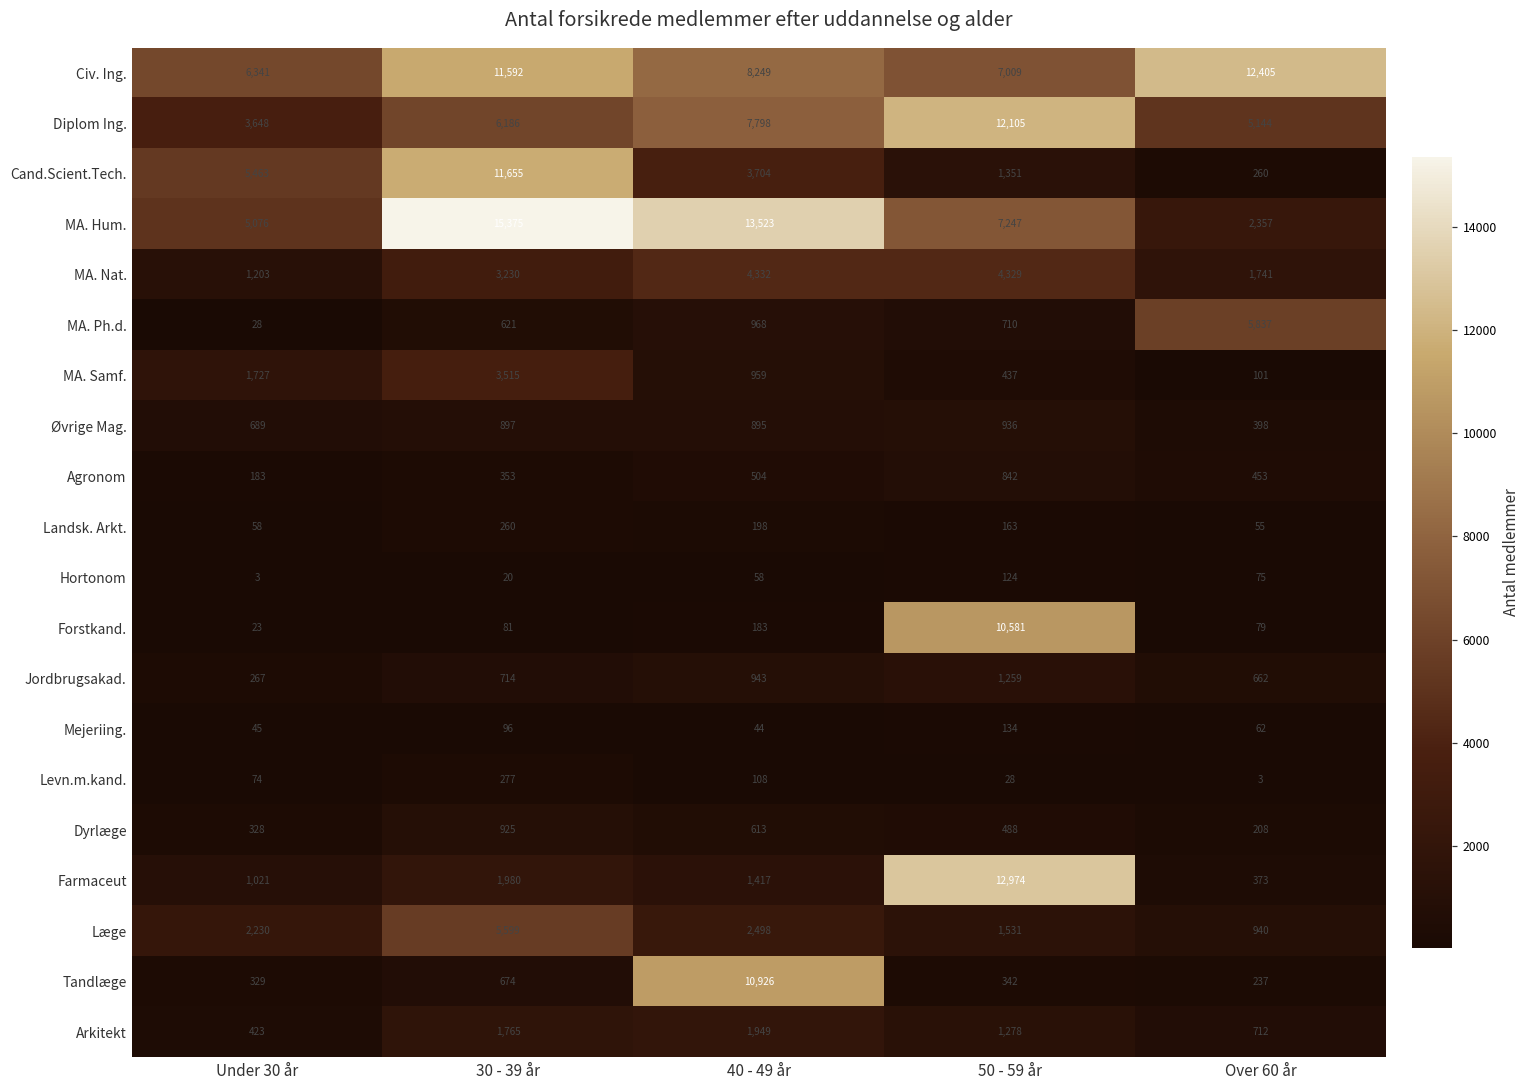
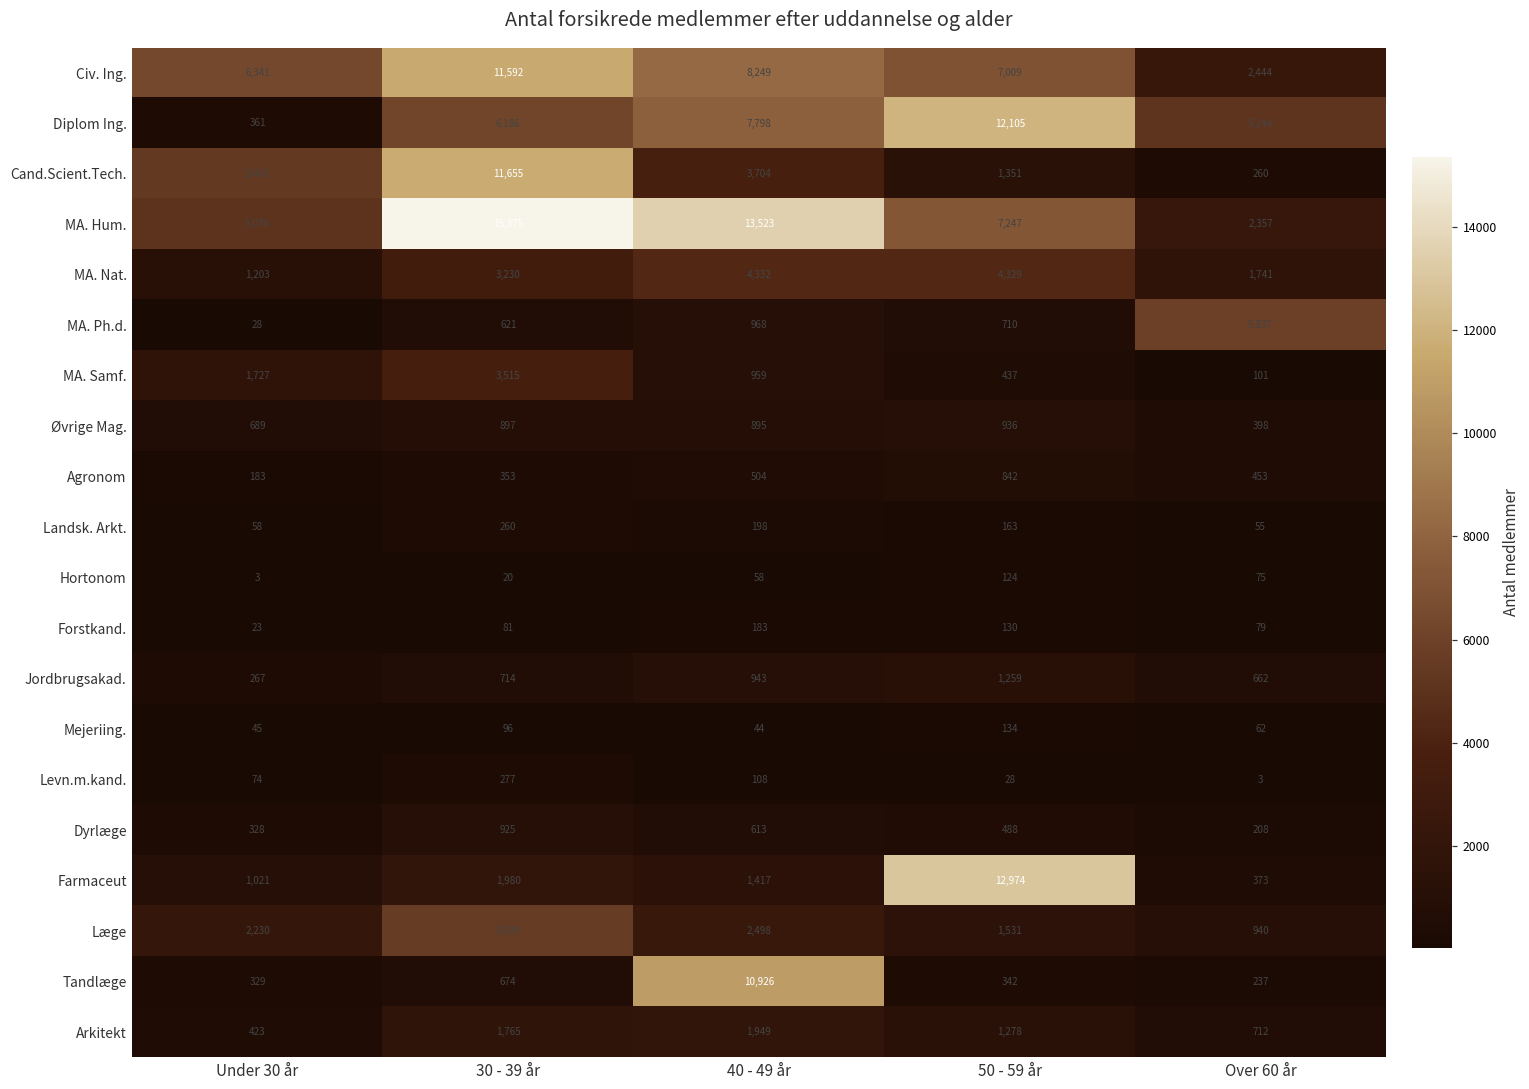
Civ. Ing., Over 60 år: 12,405 -> 2,444
Diplom Ing., Under 30 år: 3,648 -> 361
Forstkand., 50 - 59 år: 10,581 -> 130
